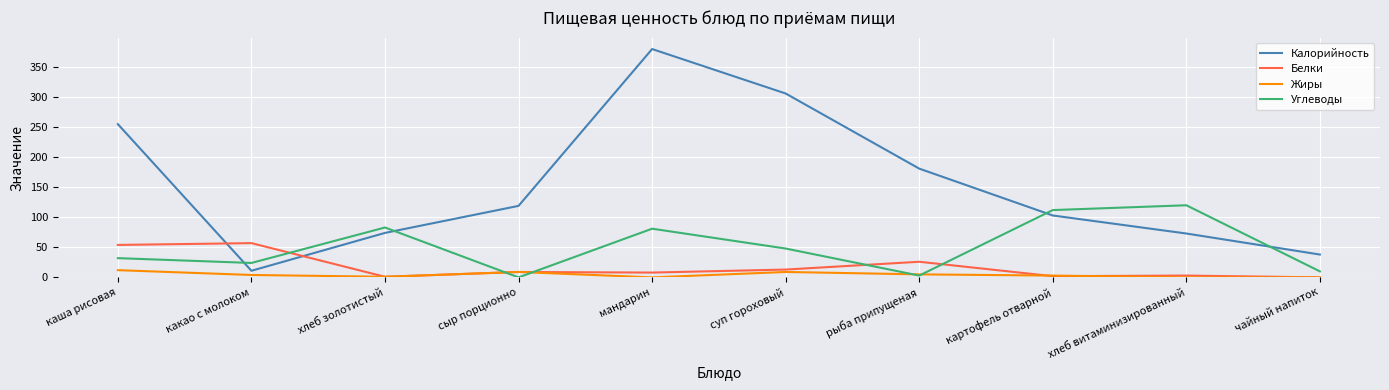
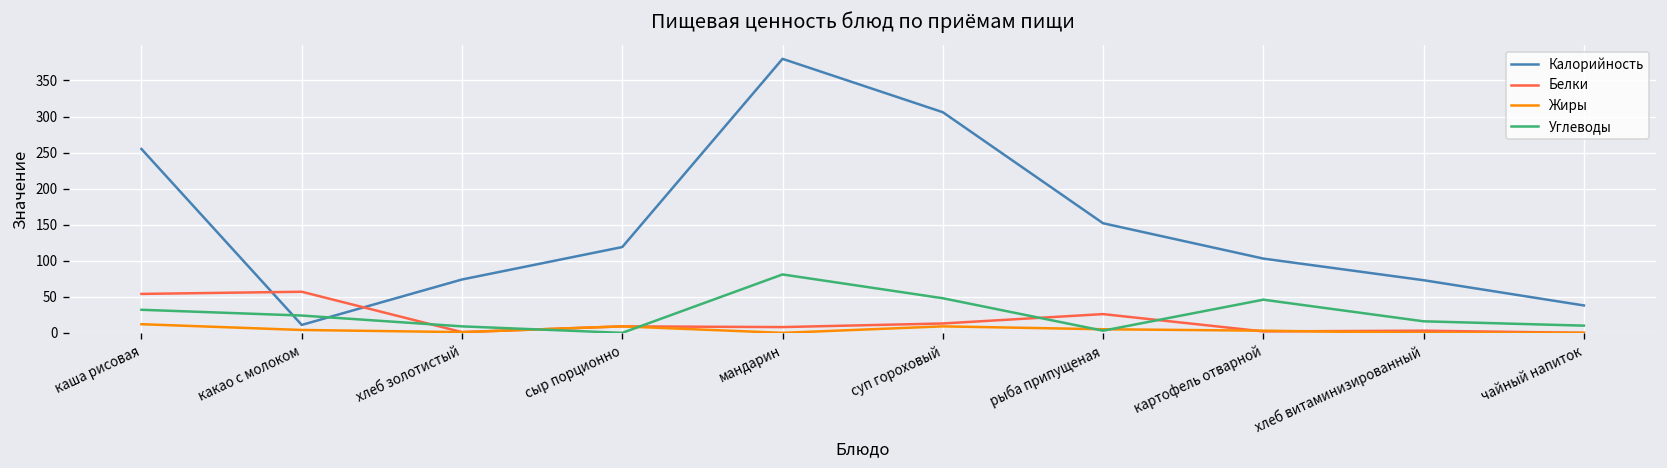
Углеводы, хлеб золотистый: 80 -> 10
Калорийность, рыба припущеная: 180 -> 150
Углеводы, картофель отварной: 110 -> 50
Углеводы, хлеб витаминизированный: 120 -> 20
